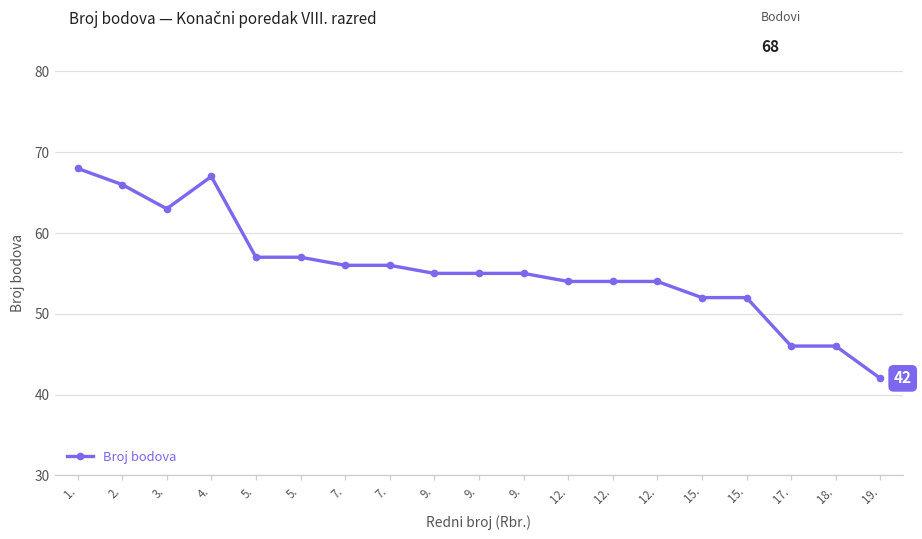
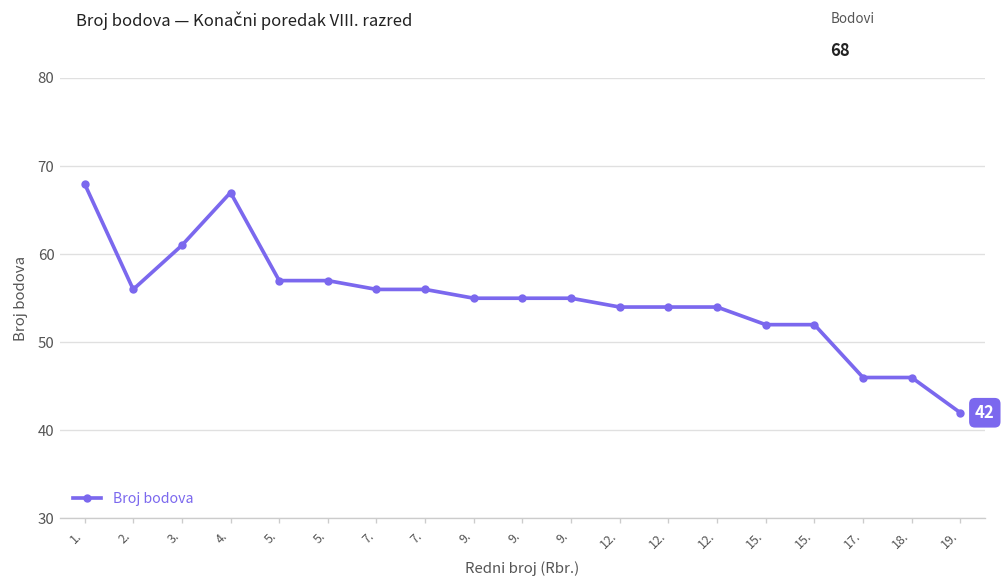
2.: 66 -> 56
3.: 63 -> 61
